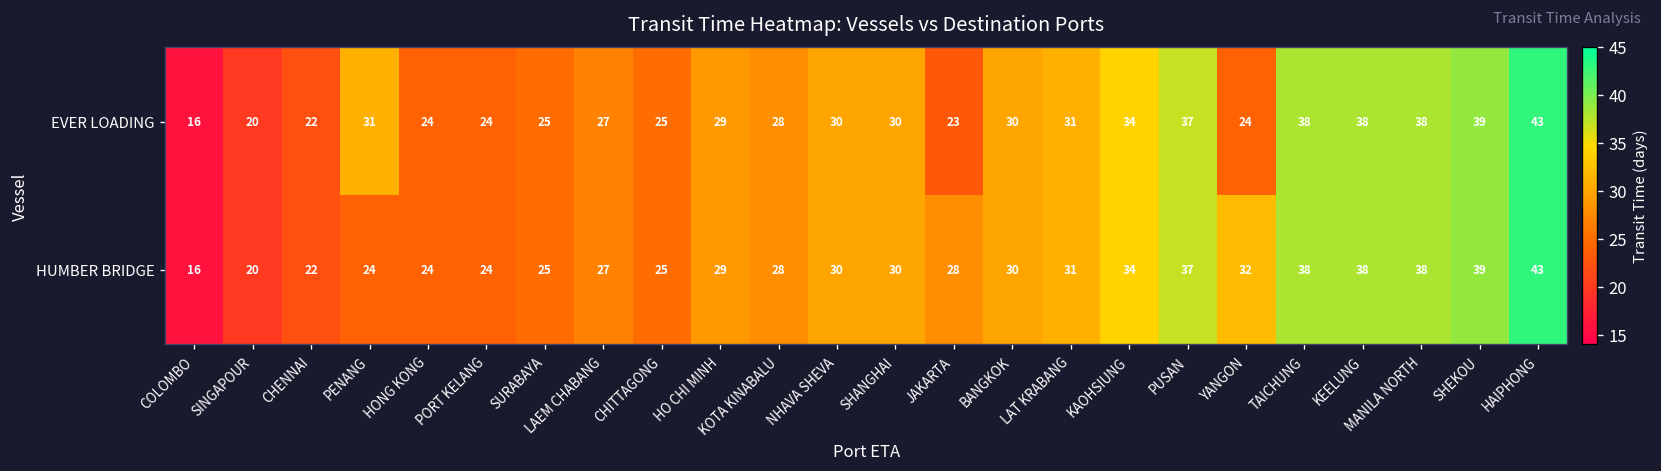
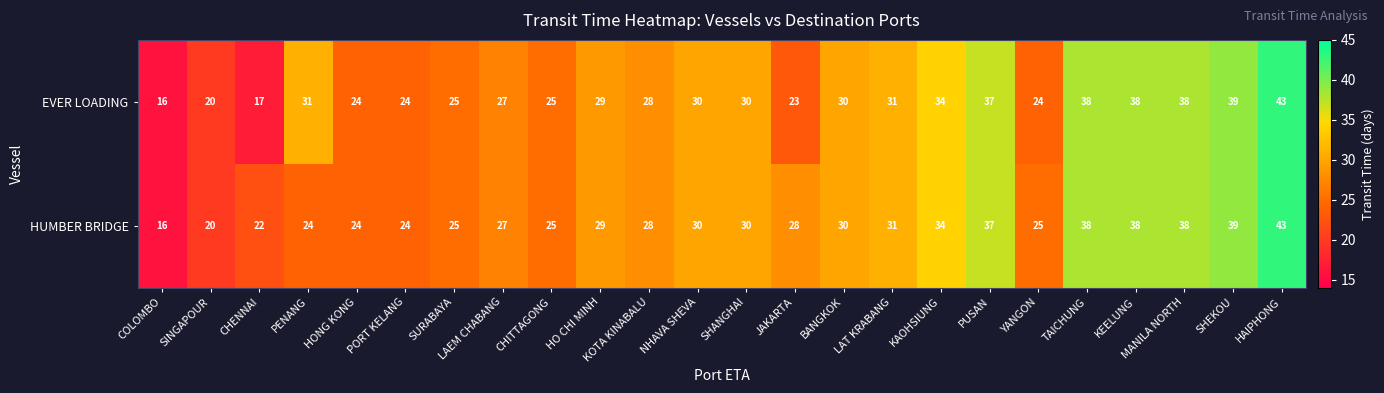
EVER LOADING, CHENNAI: 22 -> 17
HUMBER BRIDGE, YANGON: 32 -> 25
